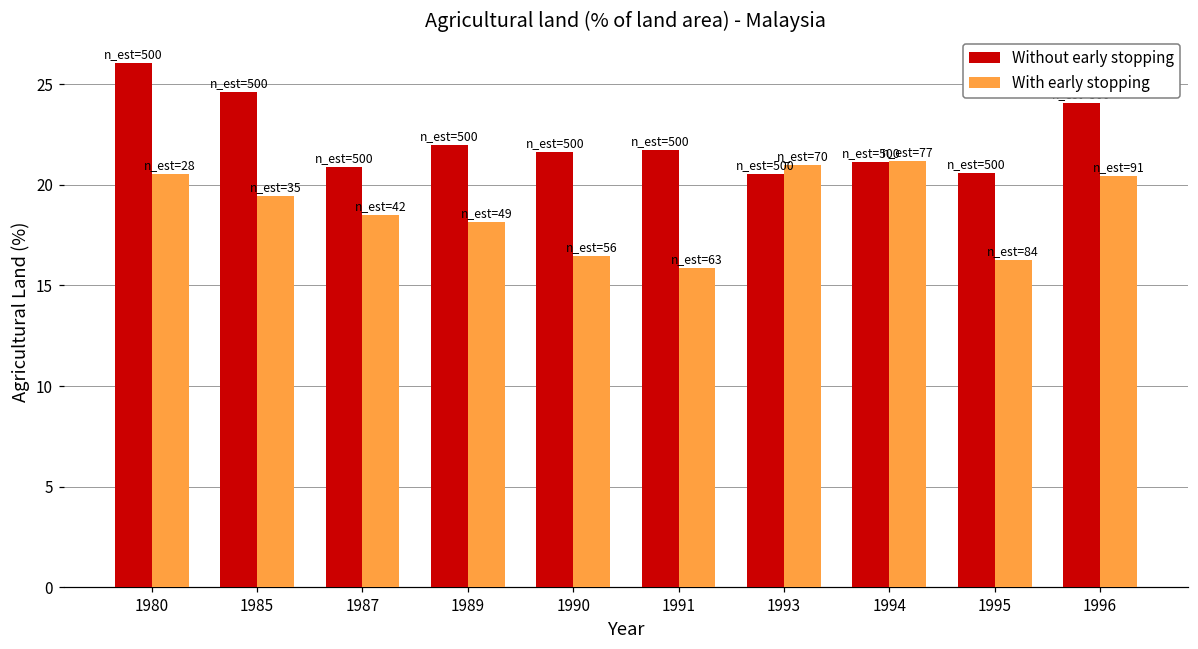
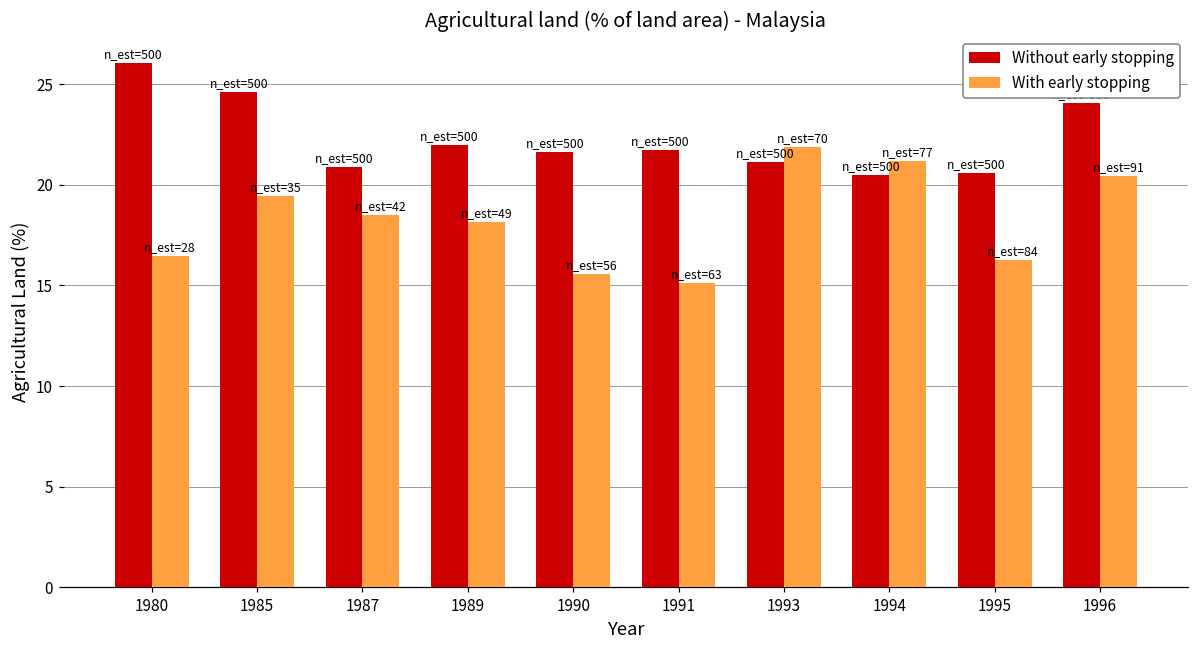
With early stopping, 1980: 20.6 -> 16.5
With early stopping, 1990: 16.5 -> 15.6
With early stopping, 1991: 15.9 -> 15.1
Without early stopping, 1993: 20.5 -> 21.1
With early stopping, 1993: 21.0 -> 21.9
Without early stopping, 1994: 21.1 -> 20.5
